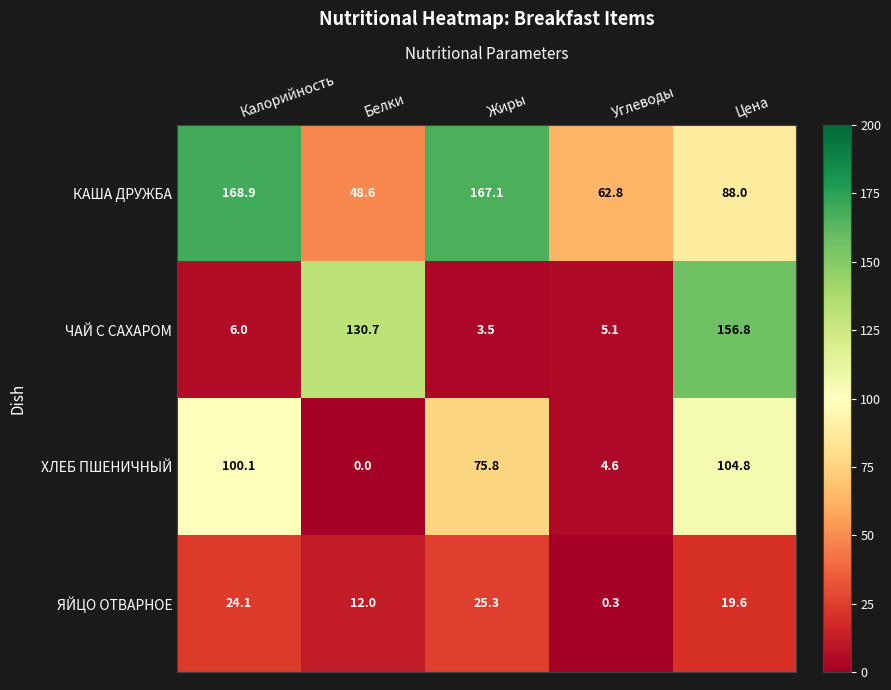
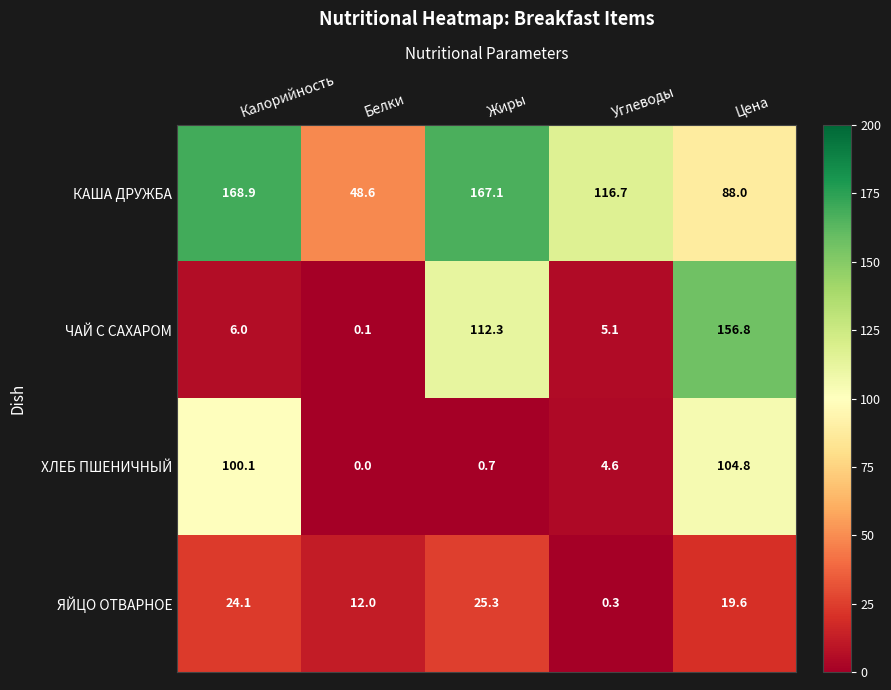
КАША ДРУЖБА, Углеводы: 62.8 -> 116.7
ЧАЙ С САХАРОМ, Белки: 130.7 -> 0.1
ЧАЙ С САХАРОМ, Жиры: 3.5 -> 112.3
ХЛЕБ ПШЕНИЧНЫЙ, Жиры: 75.8 -> 0.7
